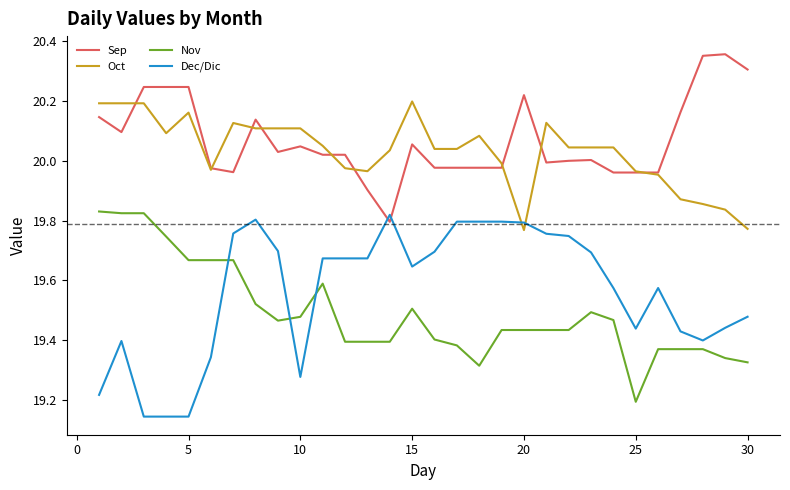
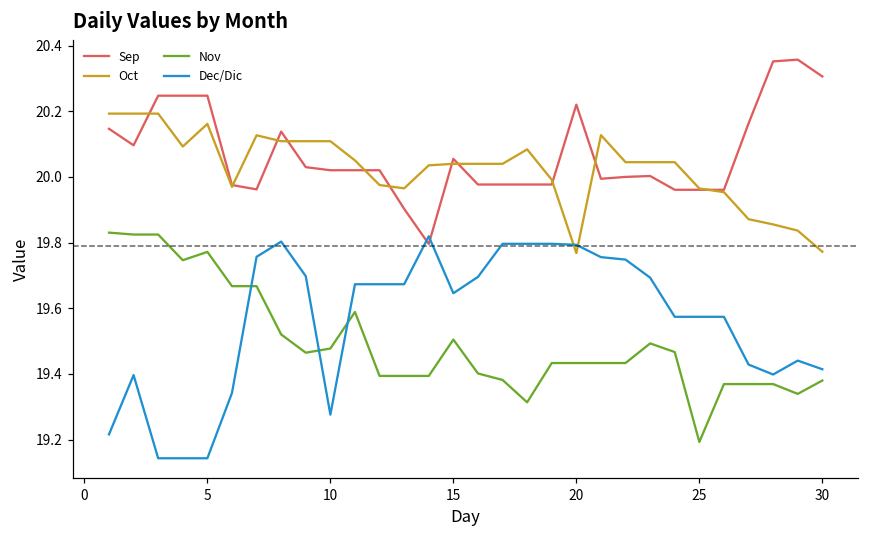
Nov, 5: 19.67 -> 19.77
Sep, 10: 20.05 -> 20.02
Oct, 15: 20.20 -> 20.04
Dec/Dic, 25: 19.44 -> 19.57
Nov, 30: 19.33 -> 19.38
Dec/Dic, 30: 19.48 -> 19.41
